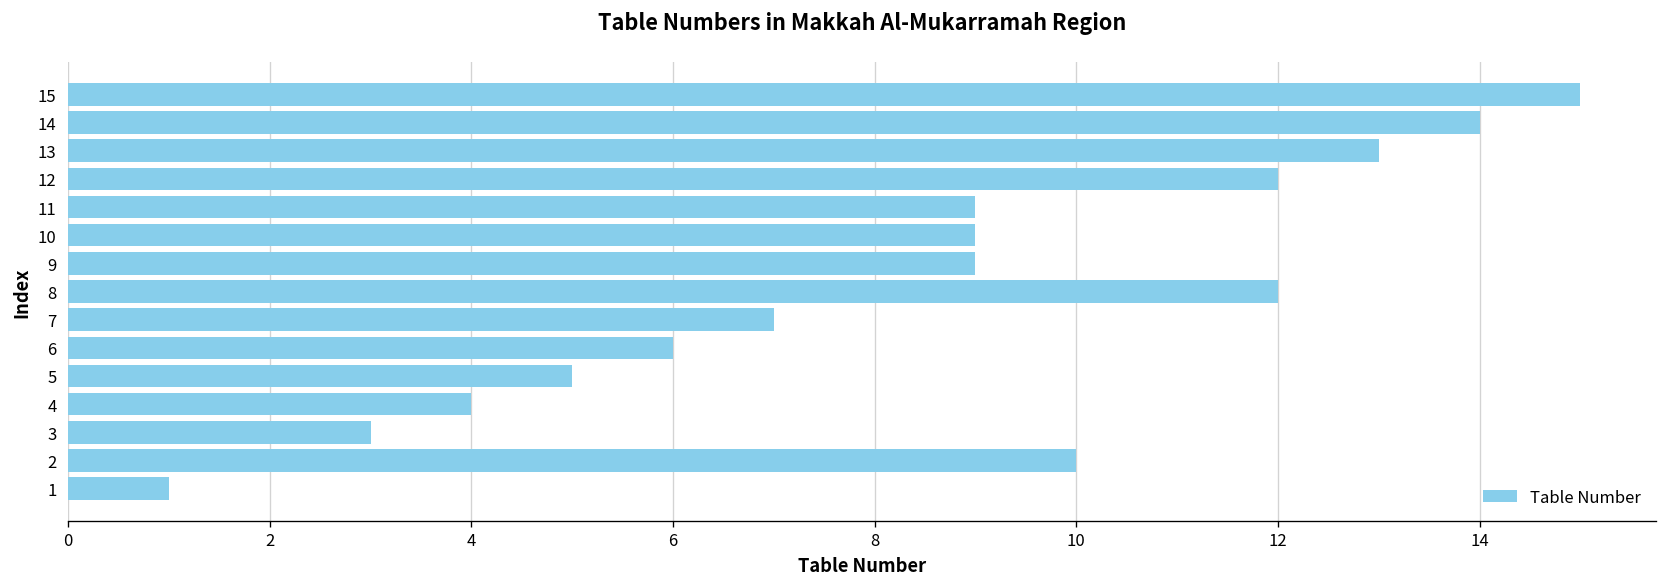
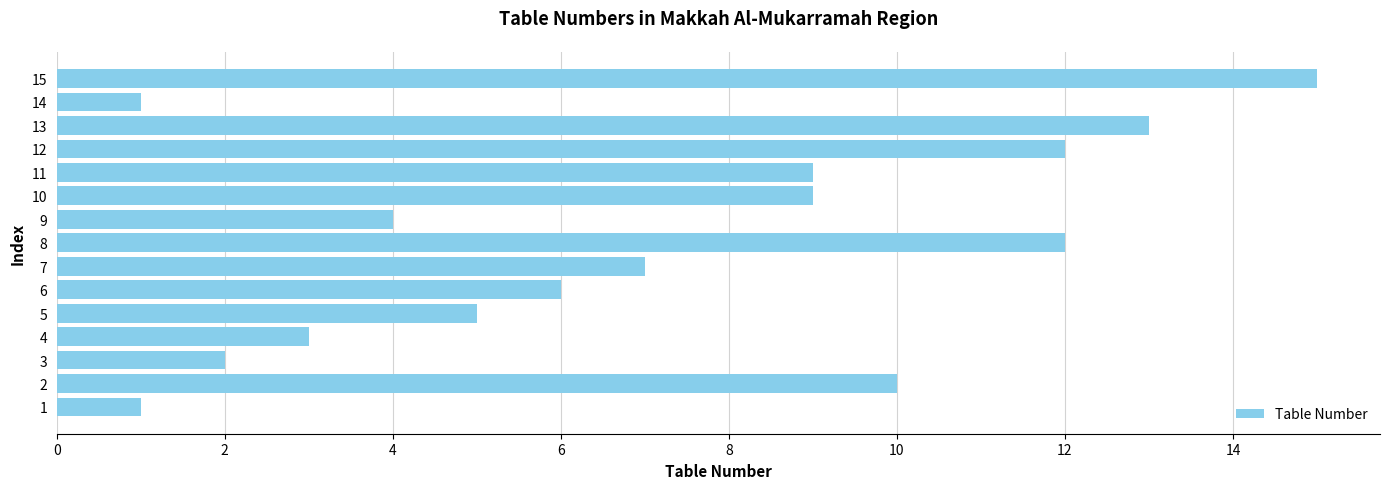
14: 14 -> 1
9: 9 -> 4
4: 4 -> 3
3: 3 -> 2
